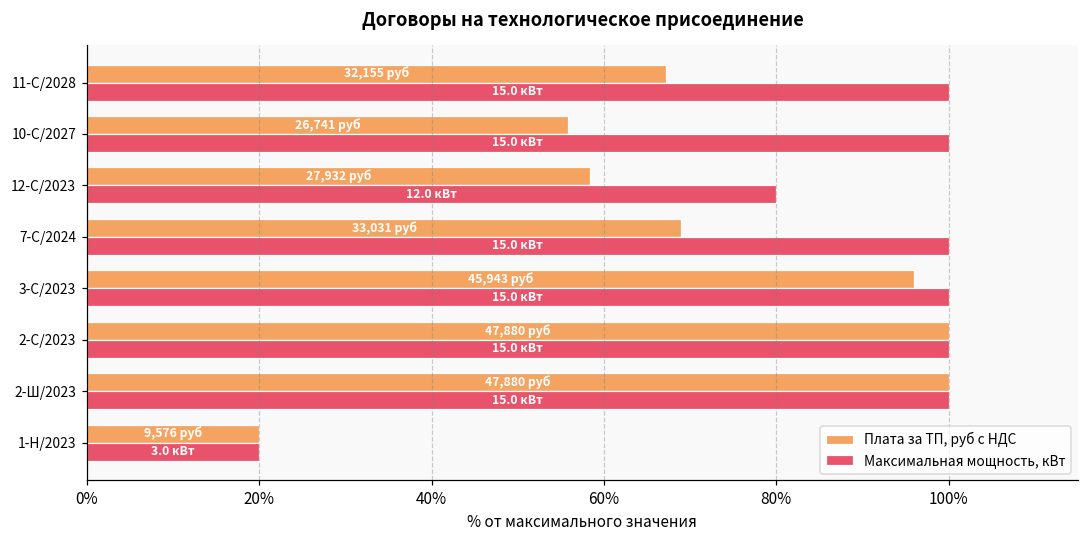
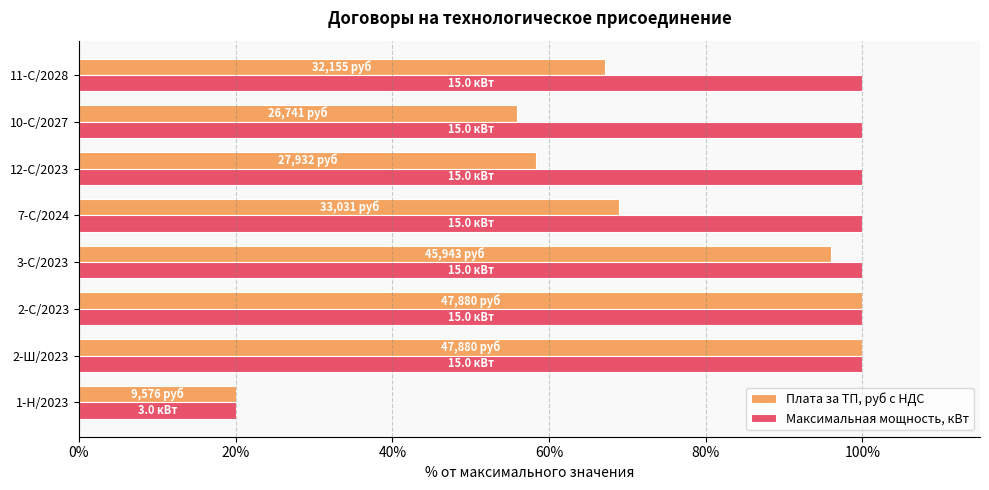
Максимальная мощность, кВт, 12-С/2023: 12.0 -> 15.0
